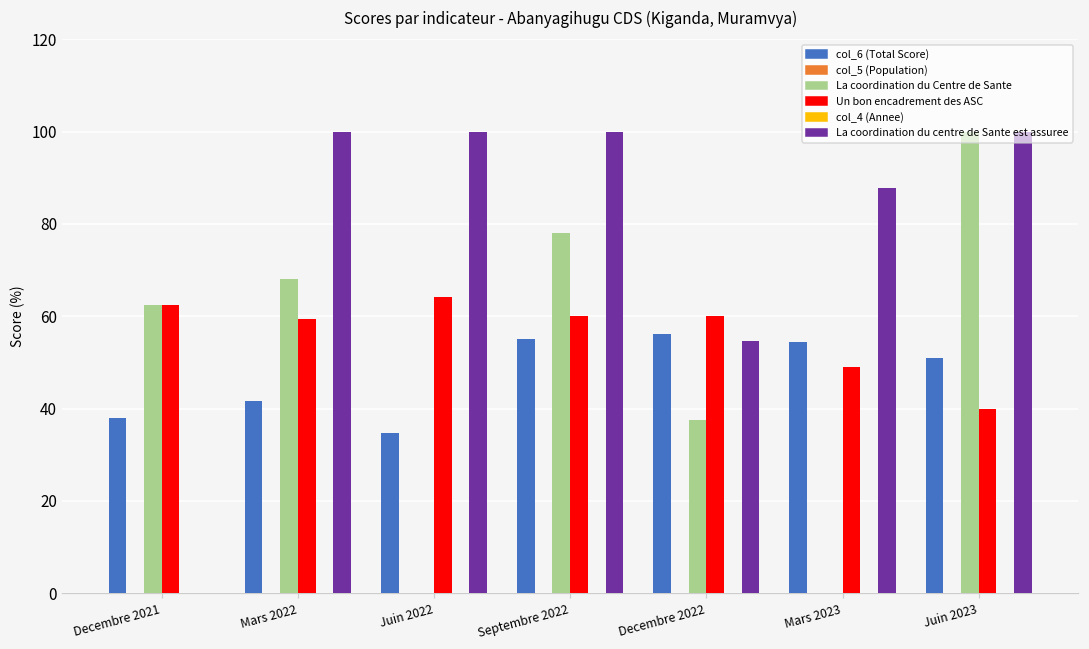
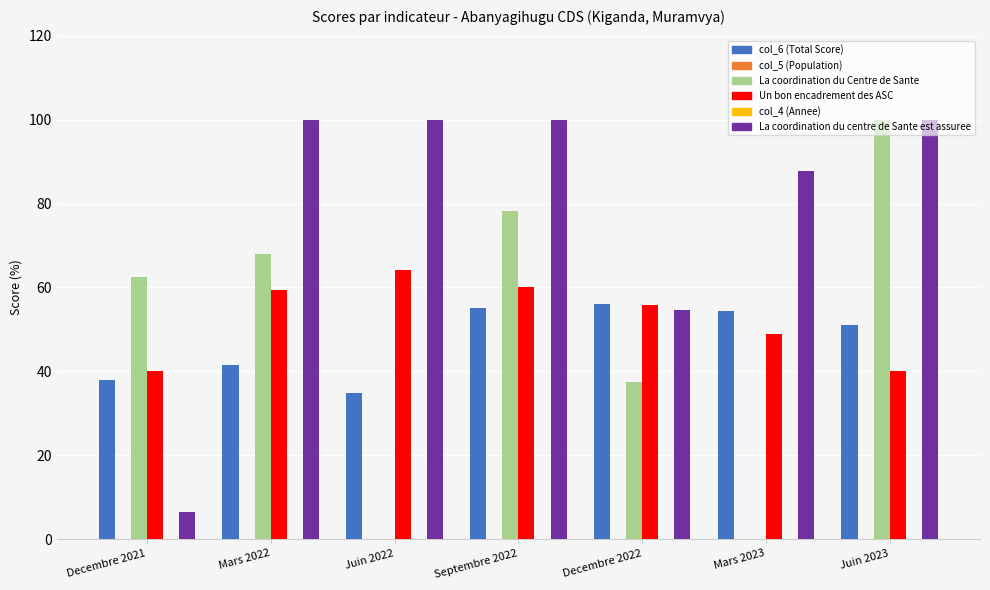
Un bon encadrement des ASC, Decembre 2021: 62 -> 40
La coordination du centre de Sante est assuree, Decembre 2021: 0 -> 7
Un bon encadrement des ASC, Decembre 2022: 60 -> 56
